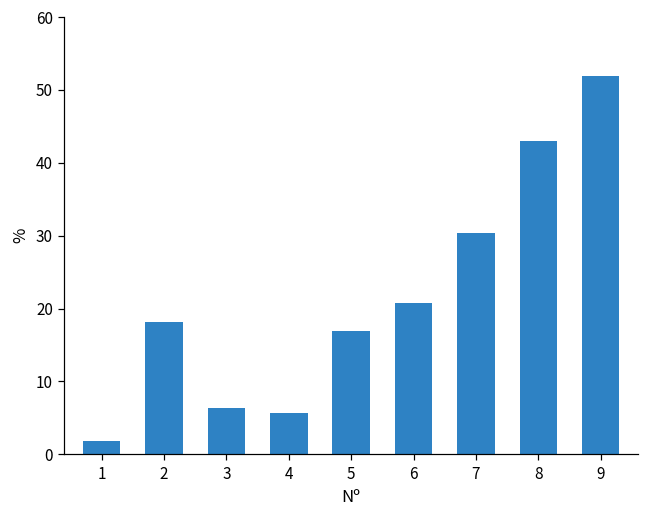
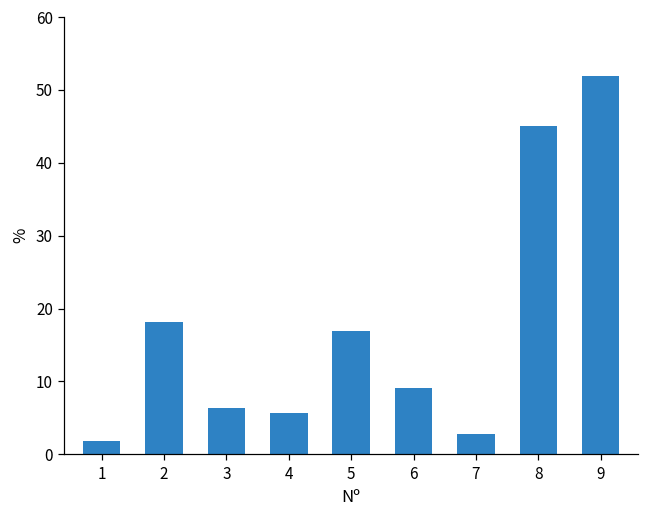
6: 21 -> 9
7: 30 -> 3
8: 43 -> 45
